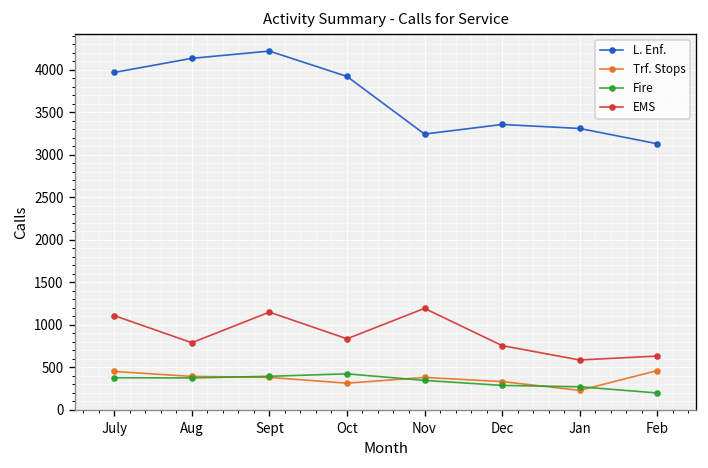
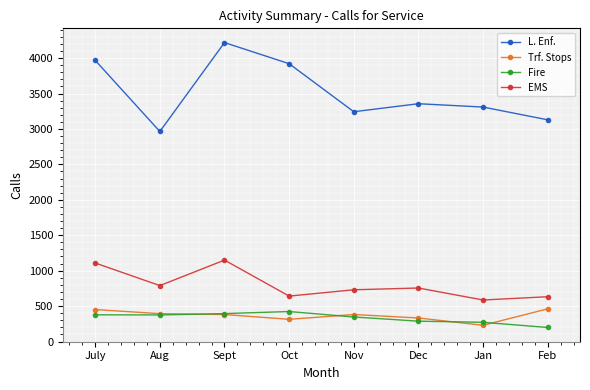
L. Enf., Aug: 4100 -> 3000
EMS, Oct: 800 -> 600
EMS, Nov: 1200 -> 700
